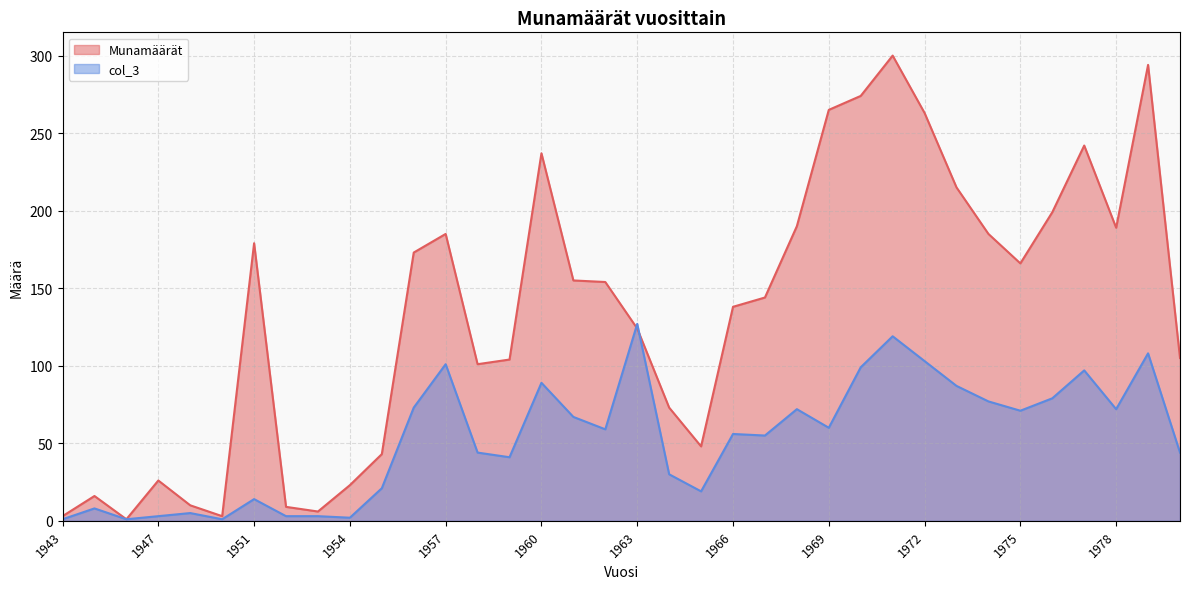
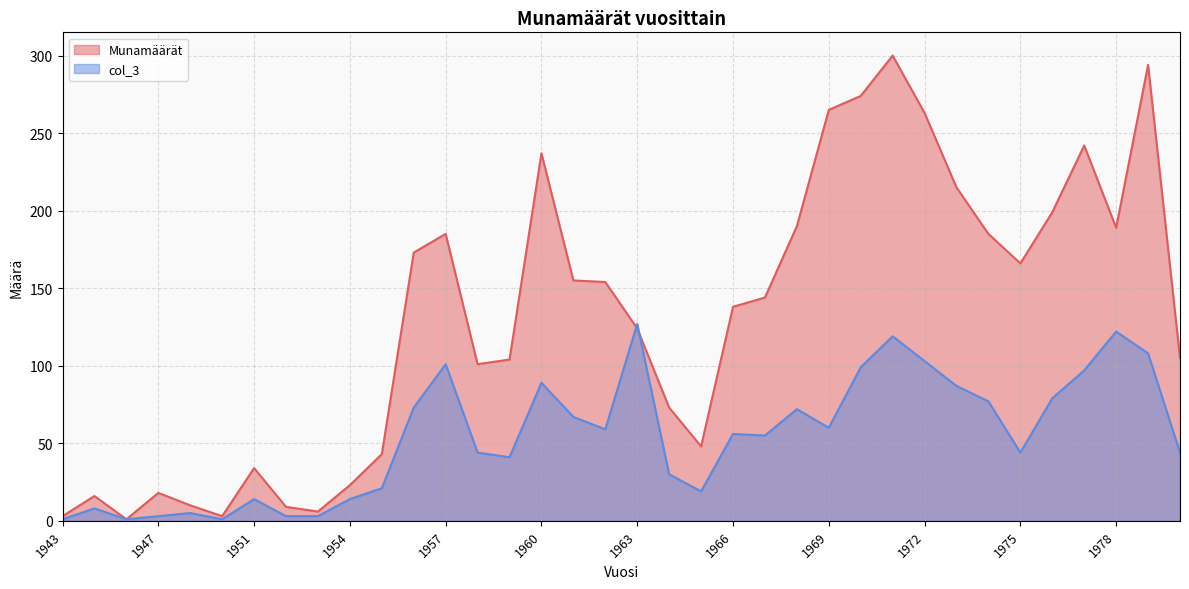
Munamäärät, 1947: 26 -> 18
Munamäärät, 1951: 179 -> 34
col_3, 1954: 2 -> 14
col_3, 1975: 71 -> 44
col_3, 1978: 72 -> 122
